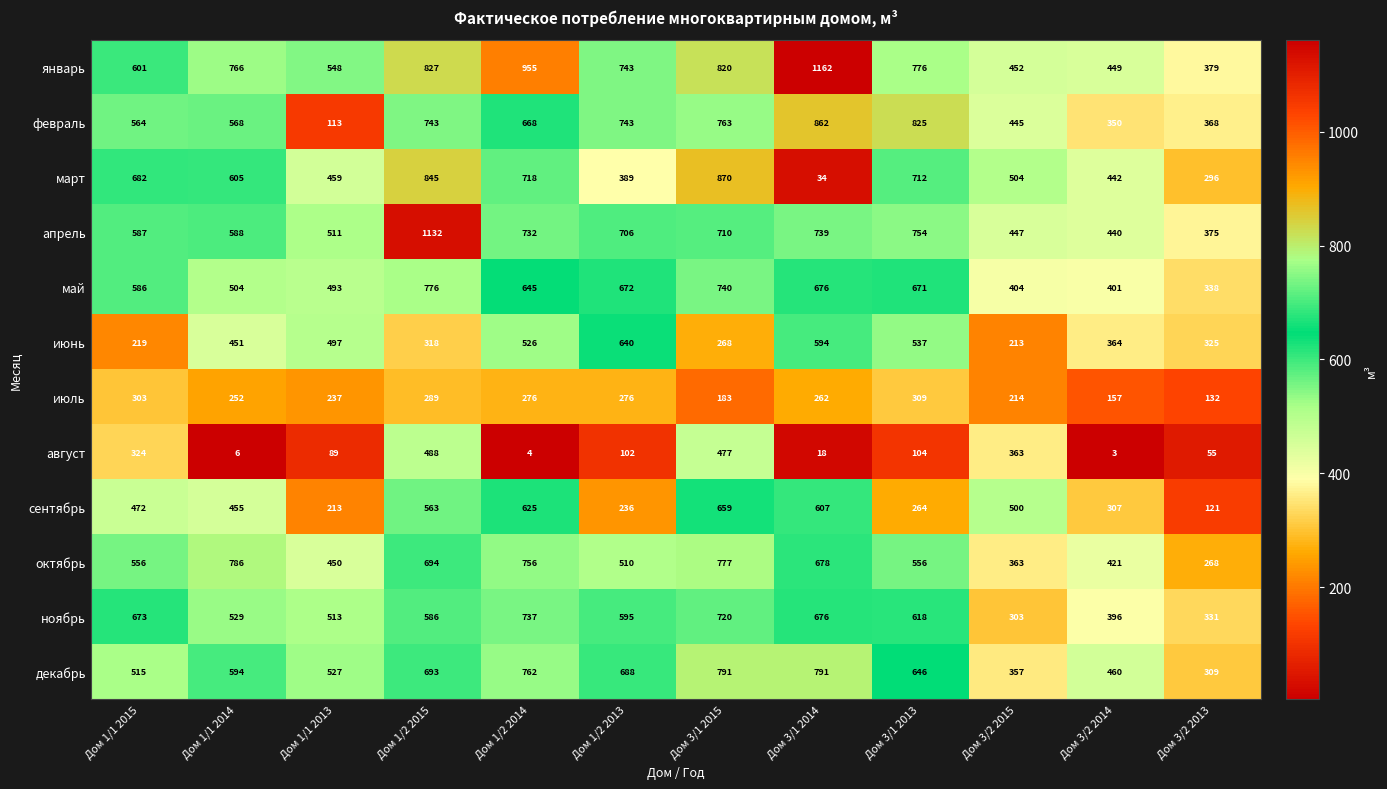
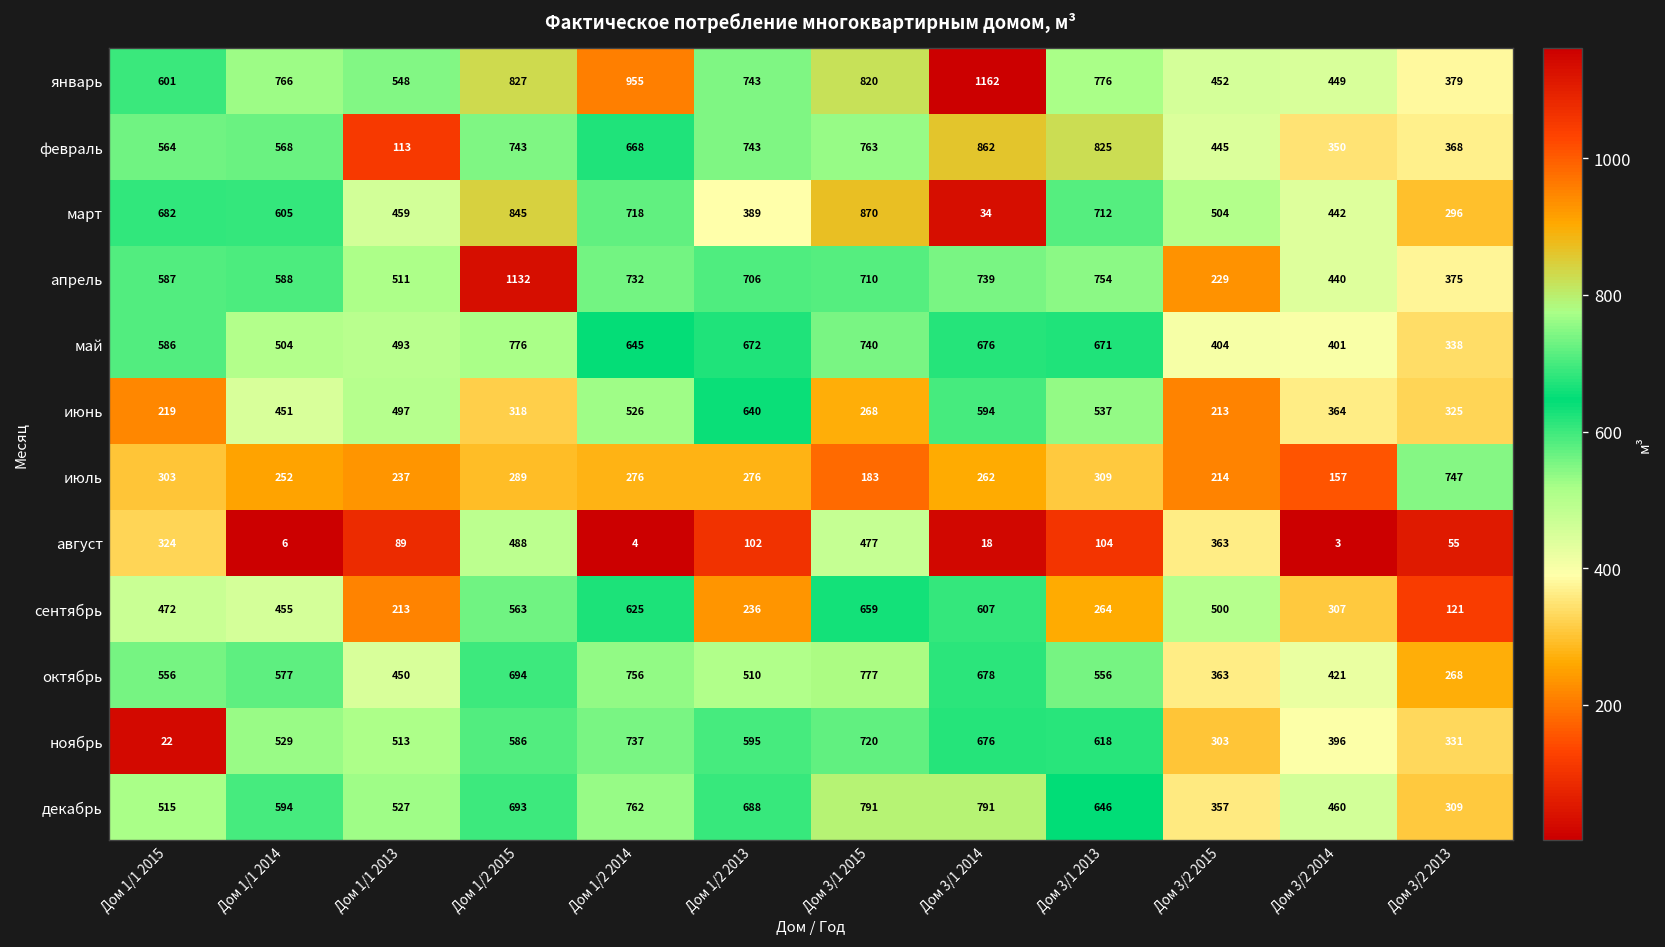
апрель, Дом 3/2 2015: 447 -> 229
июль, Дом 3/2 2013: 132 -> 747
октябрь, Дом 1/1 2014: 786 -> 577
ноябрь, Дом 1/1 2015: 673 -> 22
